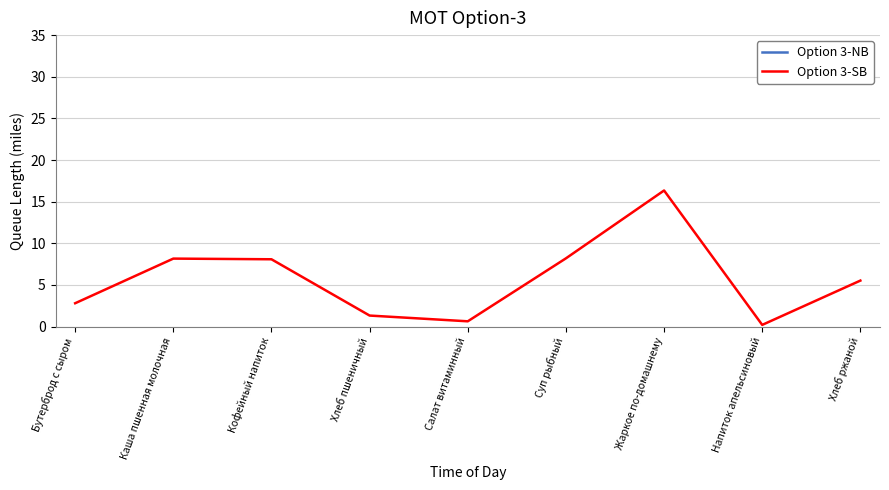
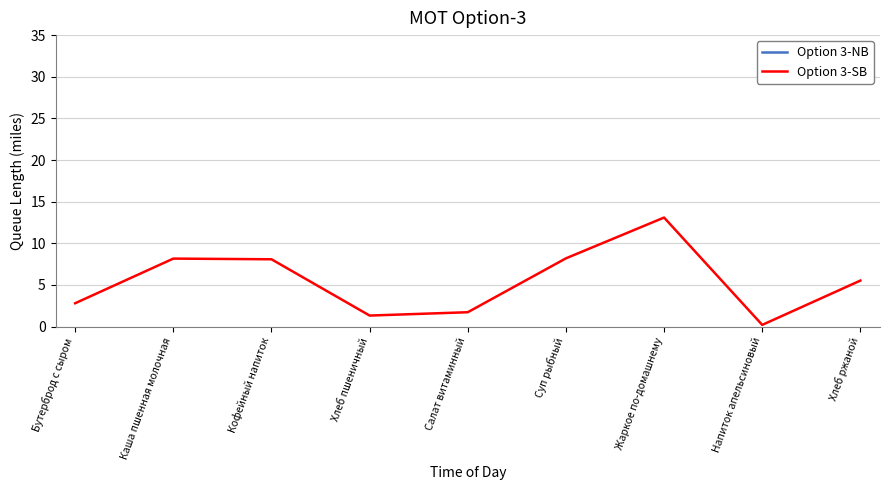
Option 3-SB, Салат витаминный: 1 -> 2
Option 3-SB, Жаркое по-домашнему: 16 -> 13
